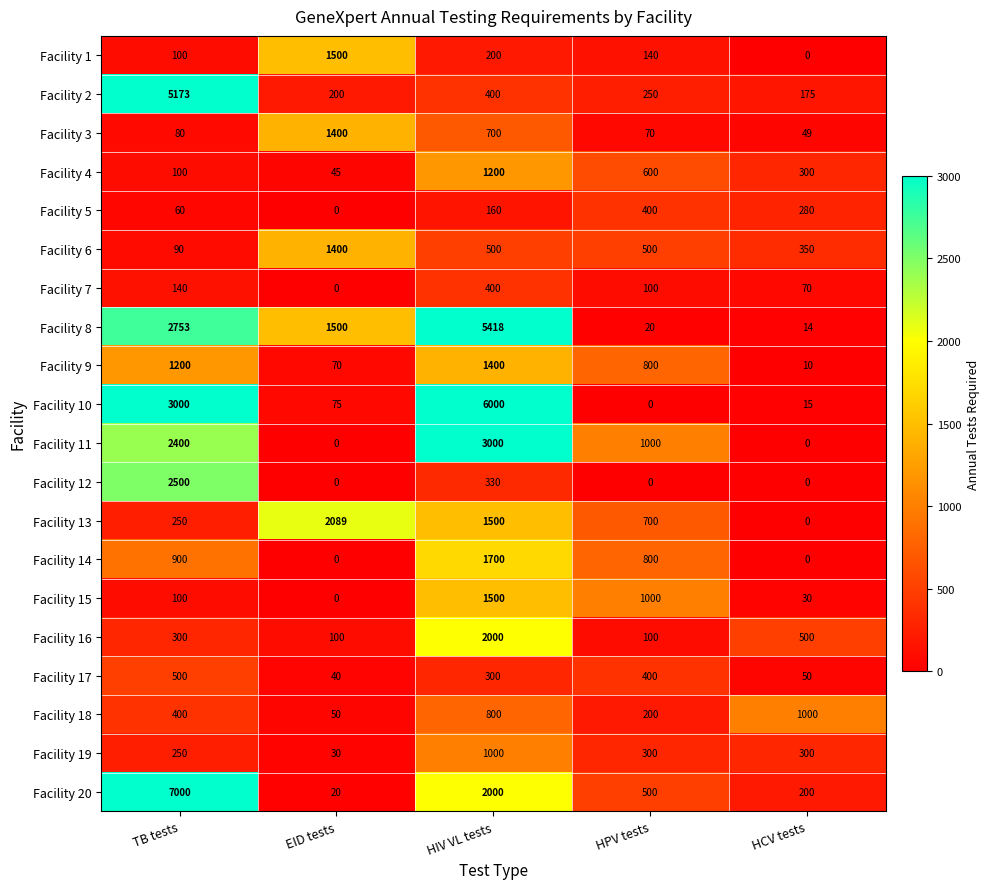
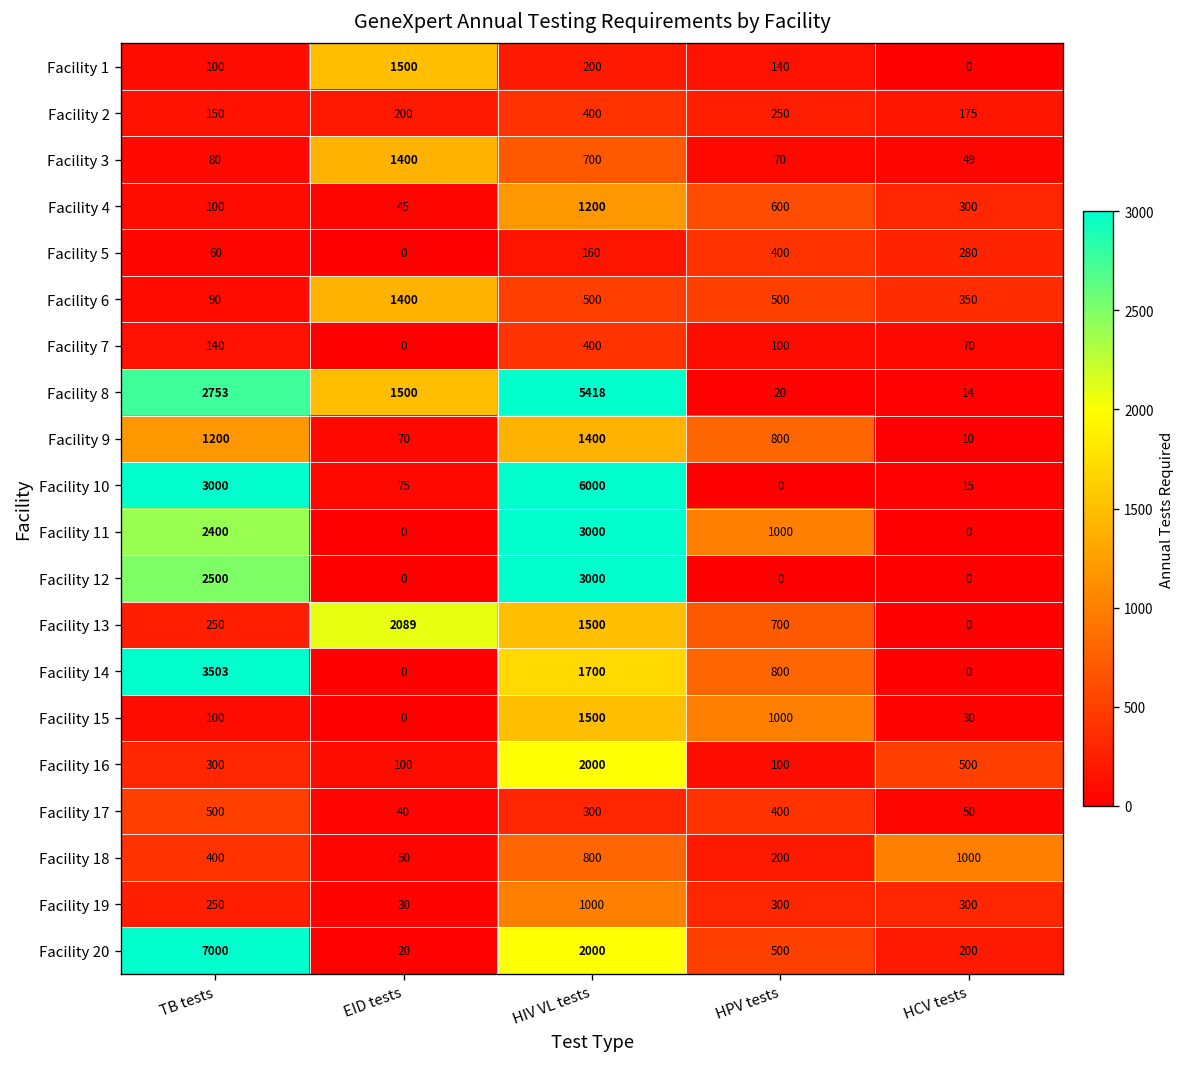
Facility 2, TB tests: 5173 -> 150
Facility 12, HIV VL tests: 330 -> 3000
Facility 14, TB tests: 900 -> 3503
